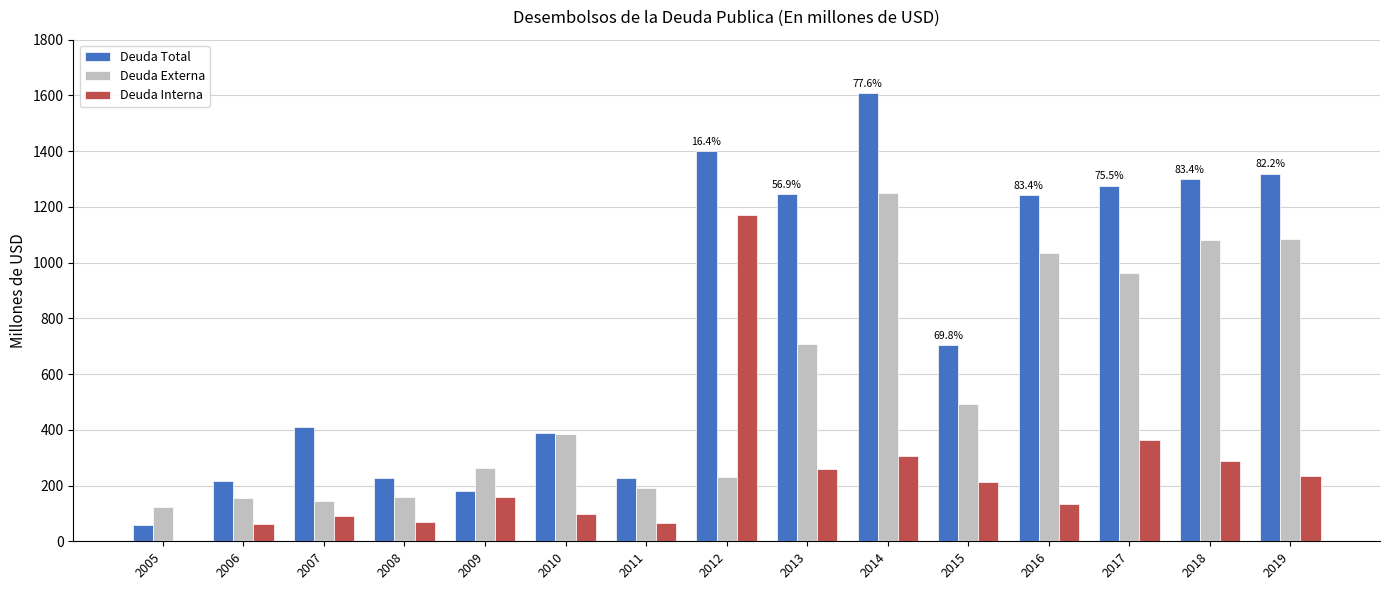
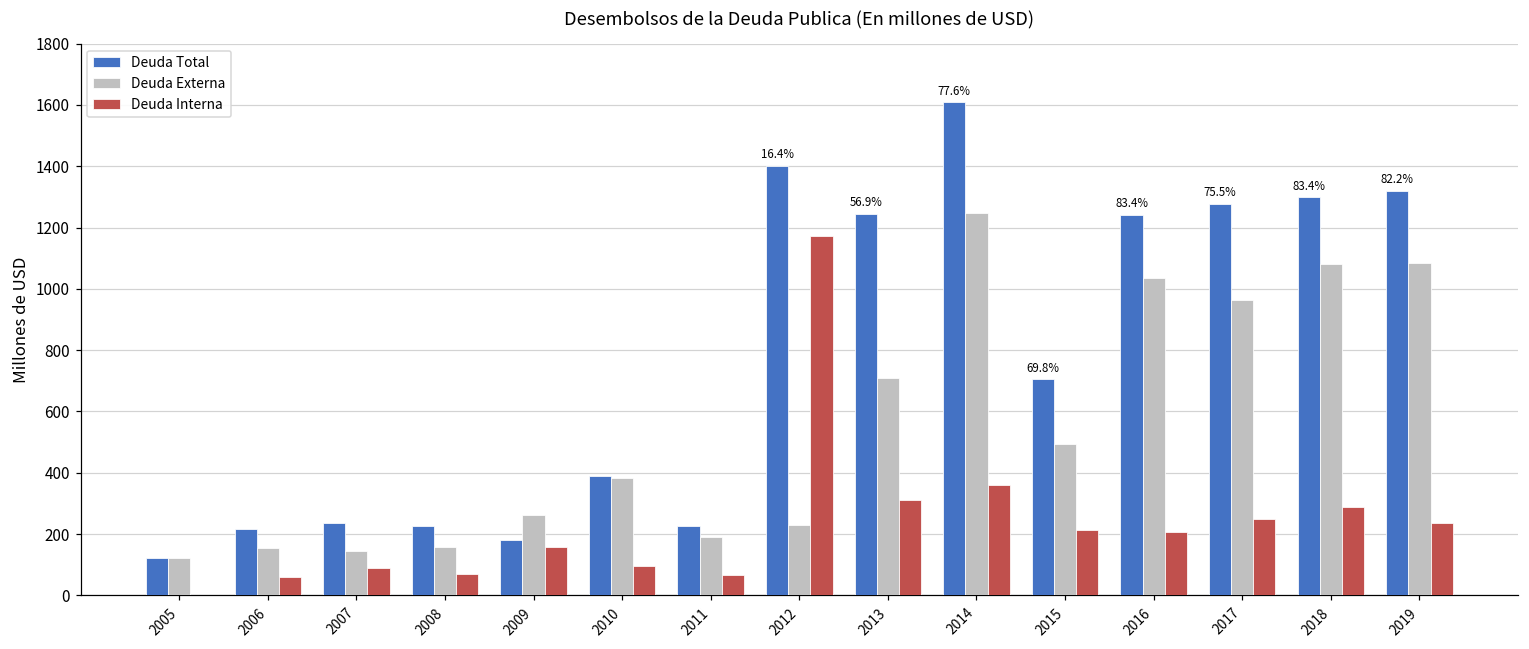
Deuda Total, 2005: 60 -> 120
Deuda Total, 2007: 410 -> 240
Deuda Interna, 2013: 260 -> 310
Deuda Interna, 2014: 310 -> 360
Deuda Interna, 2016: 130 -> 210
Deuda Interna, 2017: 360 -> 250
